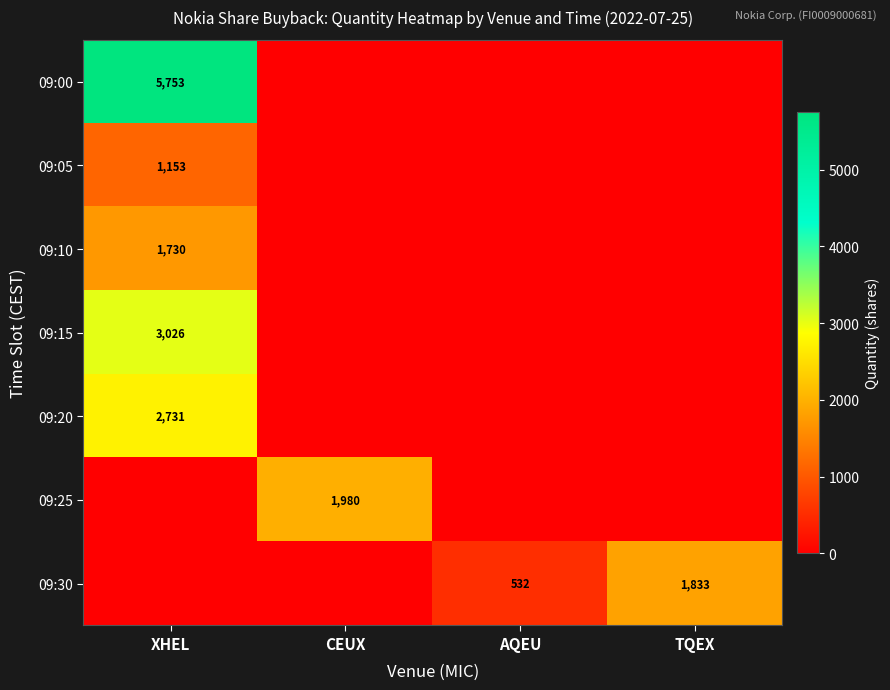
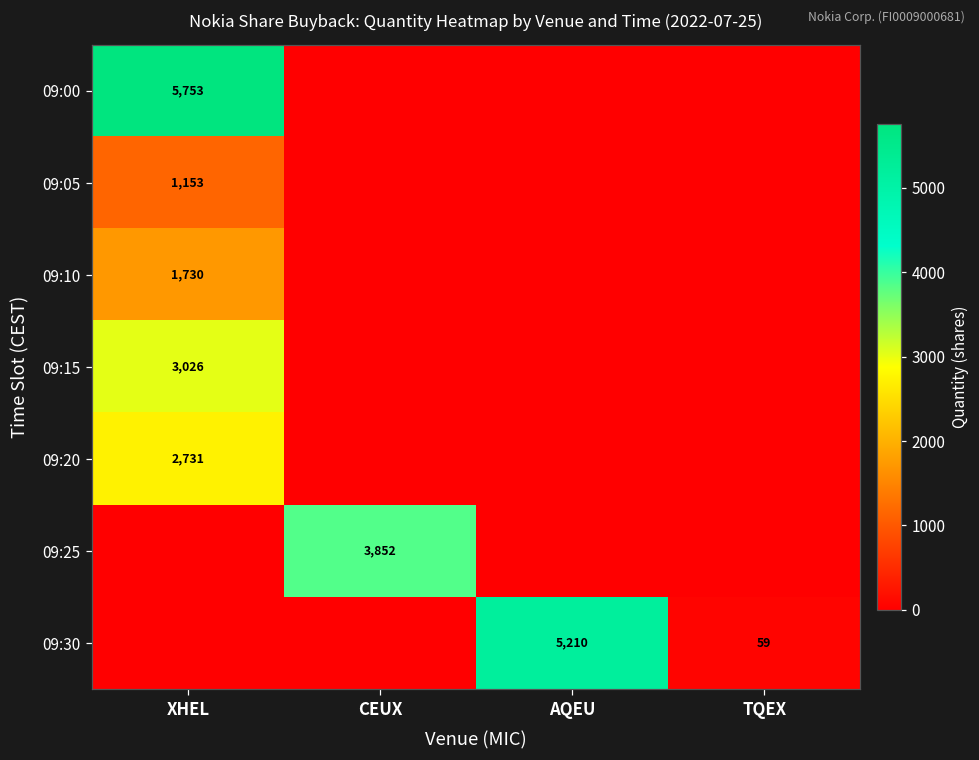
09:25, CEUX: 1,980 -> 3,852
09:30, AQEU: 532 -> 5,210
09:30, TQEX: 1,833 -> 59
